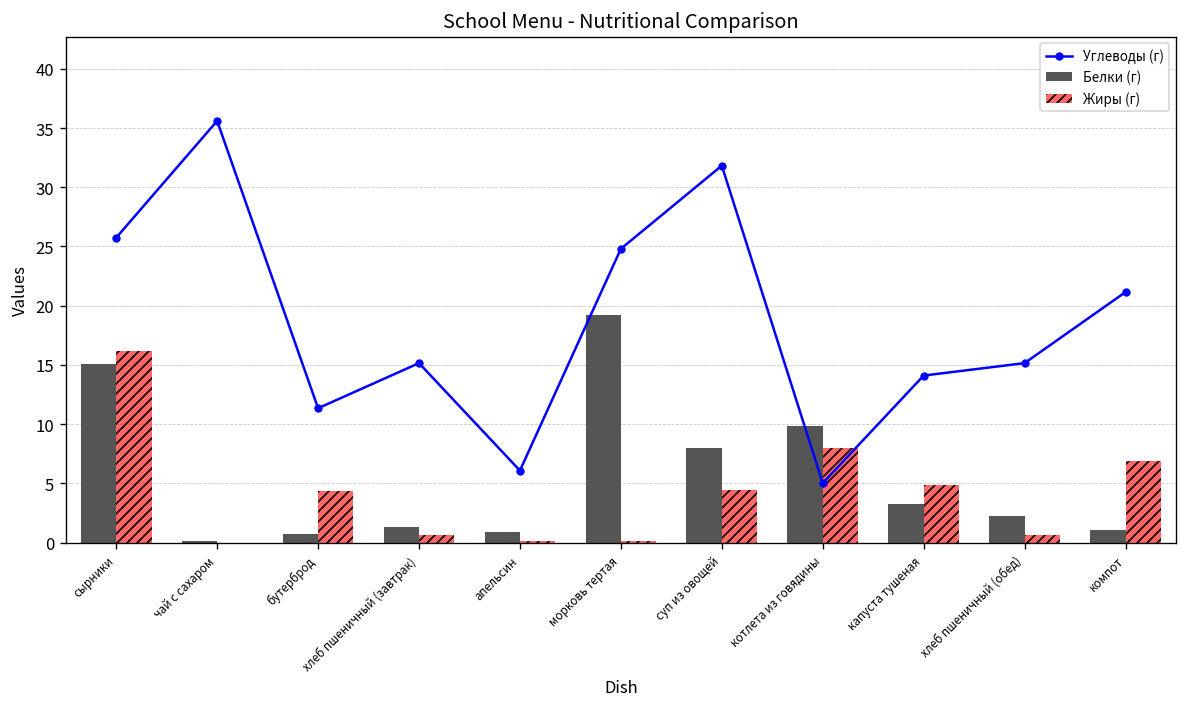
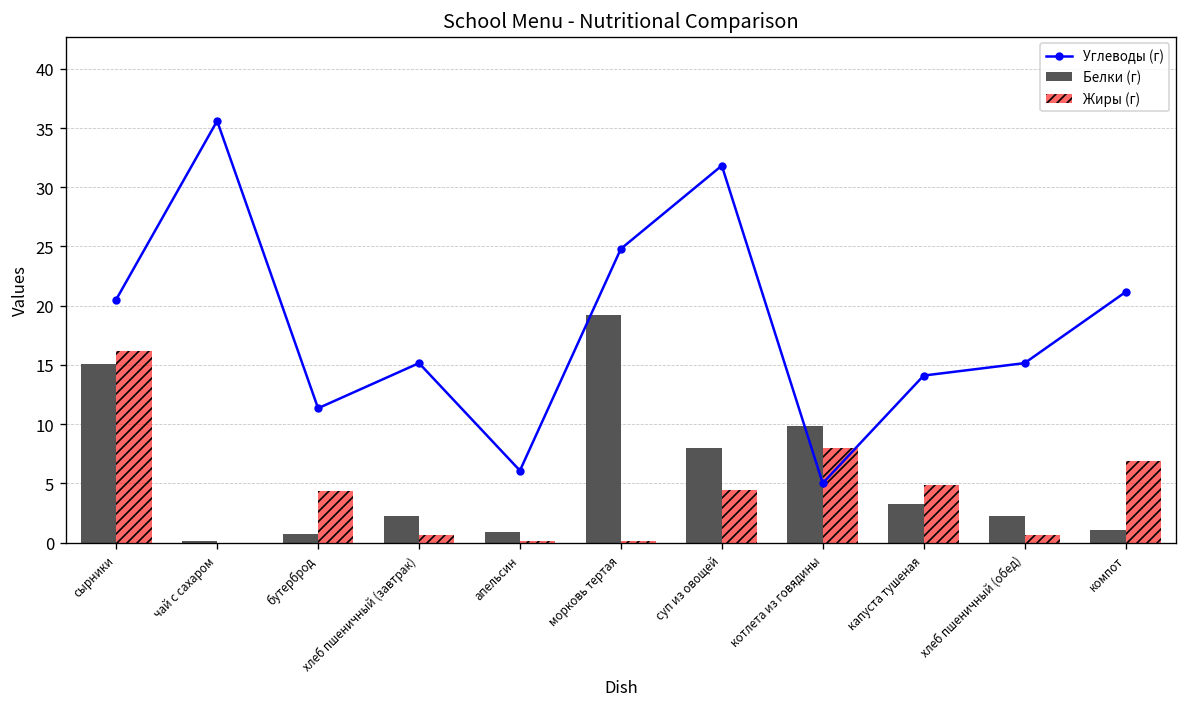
Углеводы (г), сырники: 26 -> 21
Белки (г), хлеб пшеничный (завтрак): 1 -> 2
